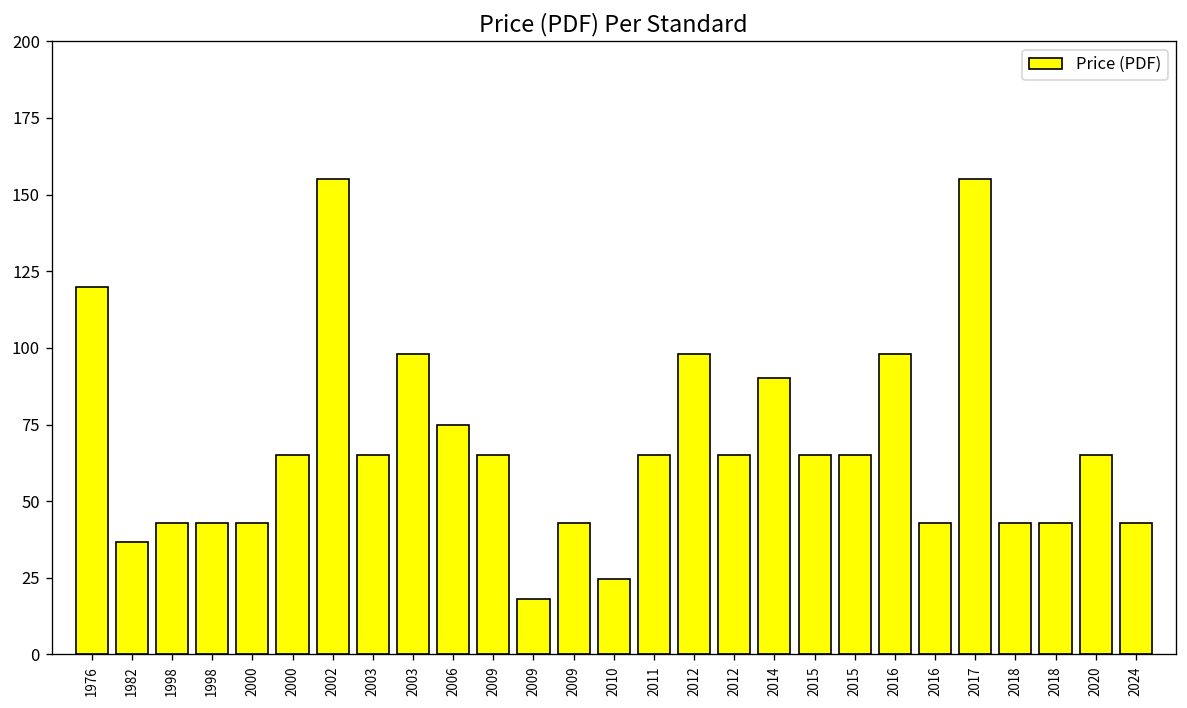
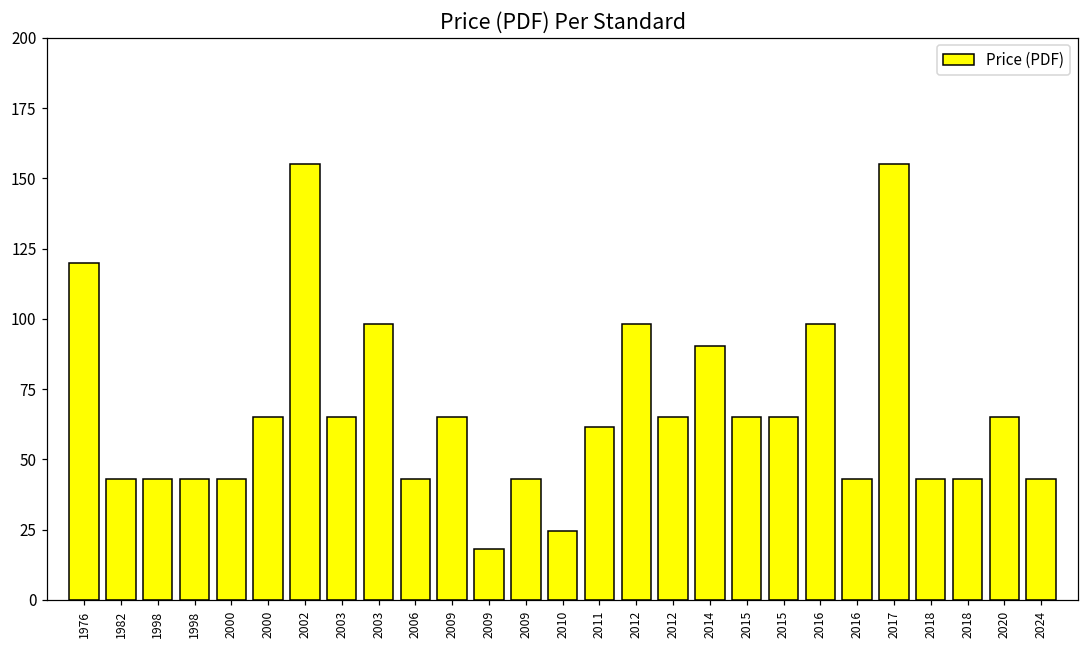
1982: 37 -> 43
2006: 75 -> 43
2011: 65 -> 61
